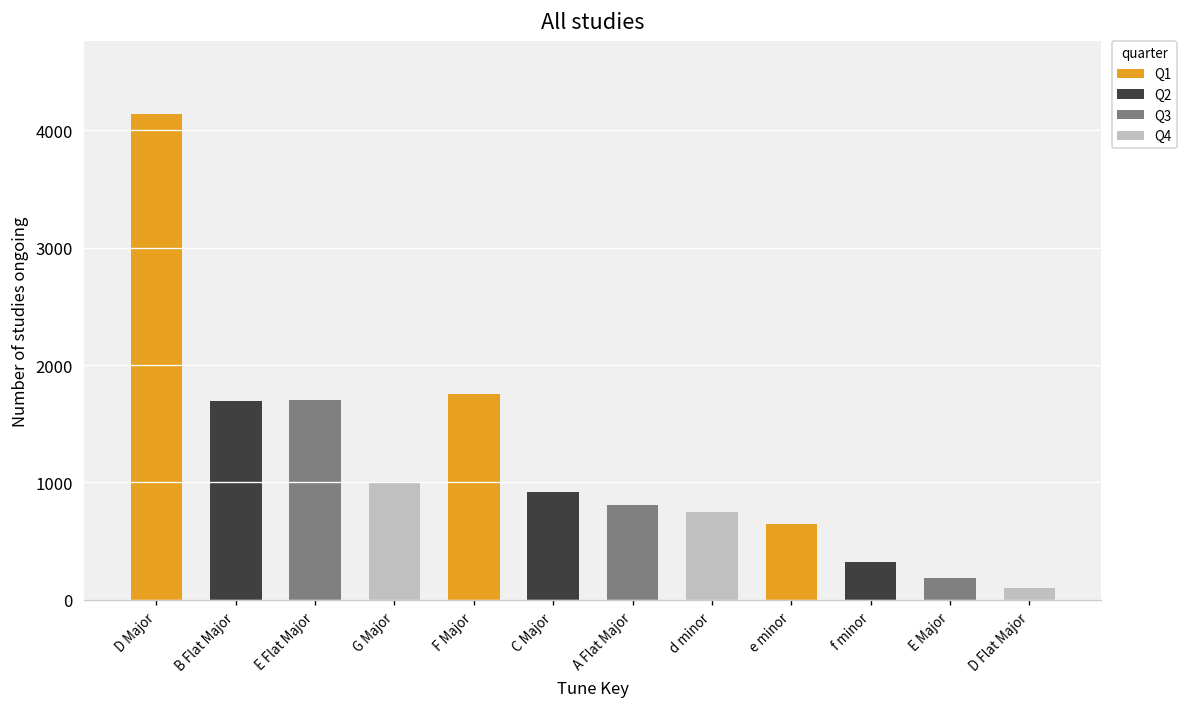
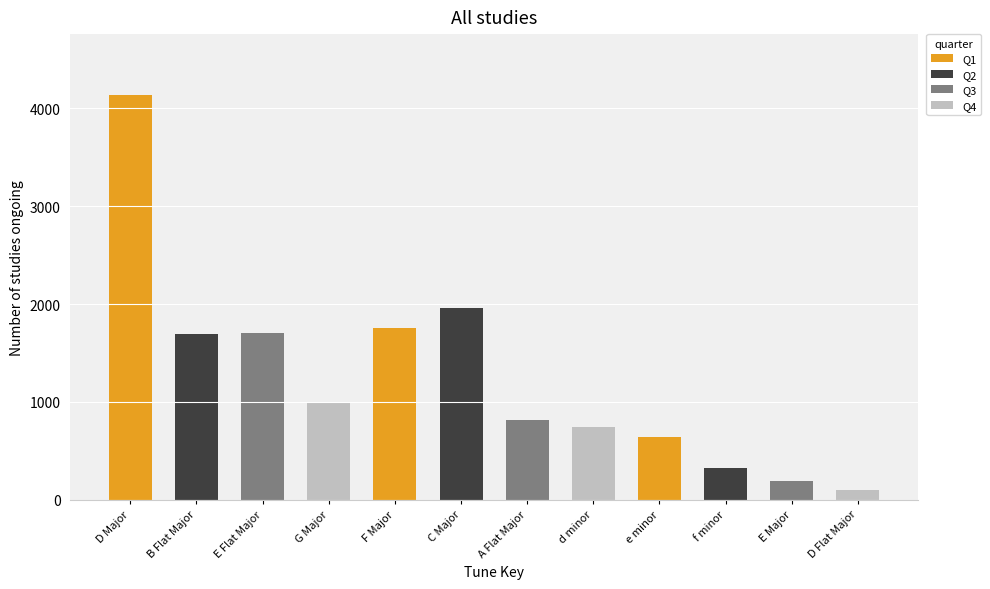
C Major: 900 -> 2000
